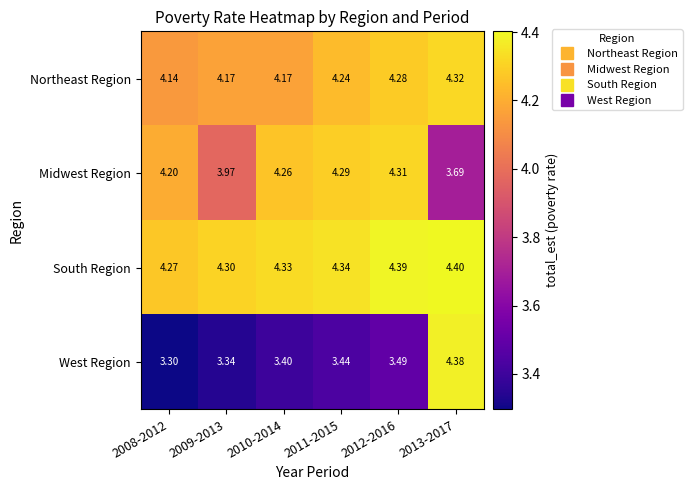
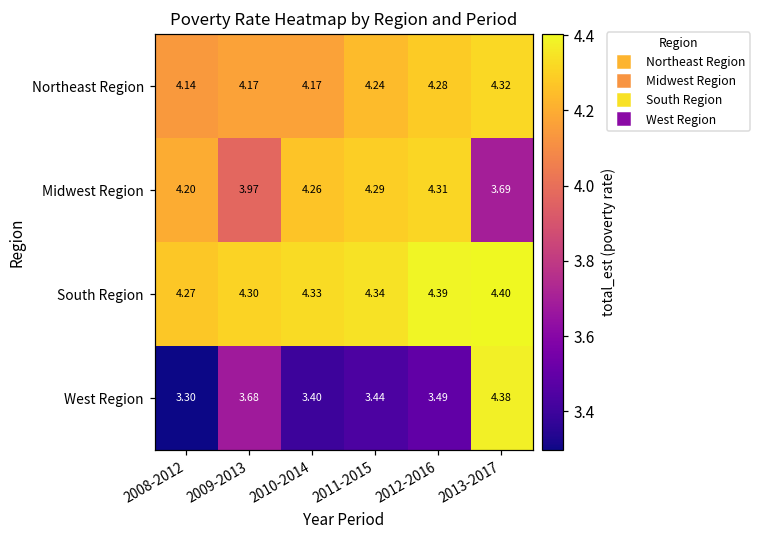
West Region, 2009-2013: 3.34 -> 3.68
